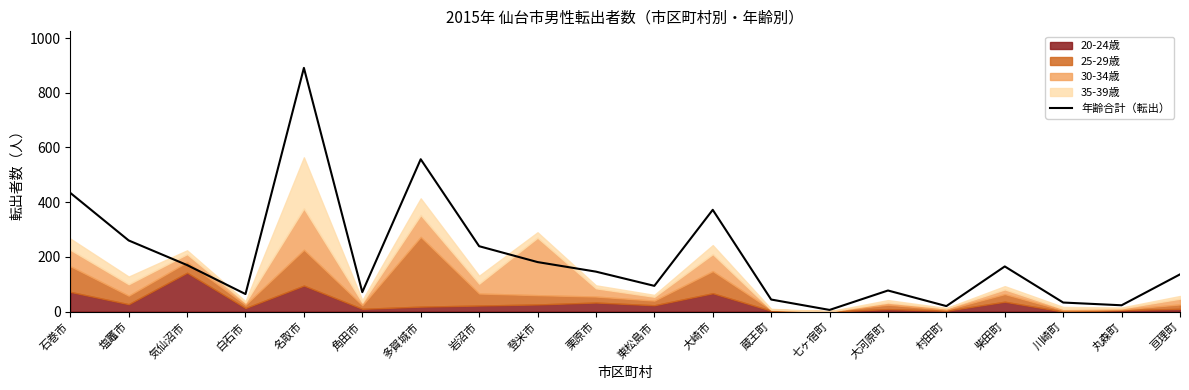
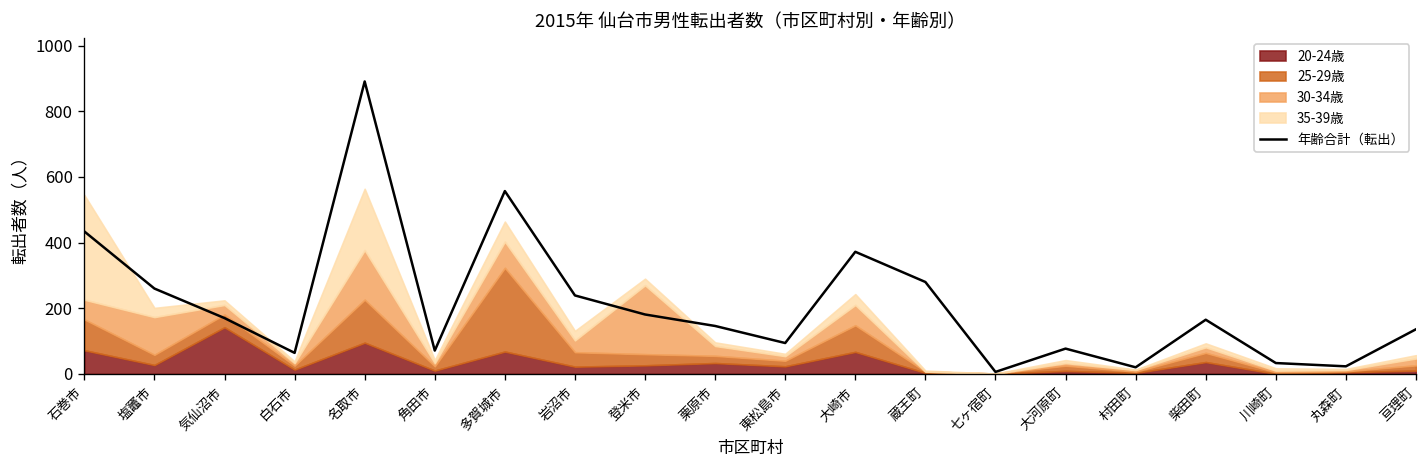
35-39歳, 石巻市: 40 -> 320
30-34歳, 塩竈市: 40 -> 120
20-24歳, 多賀城市: 20 -> 70
年齢合計（転出）, 蔵王町: 40 -> 280
